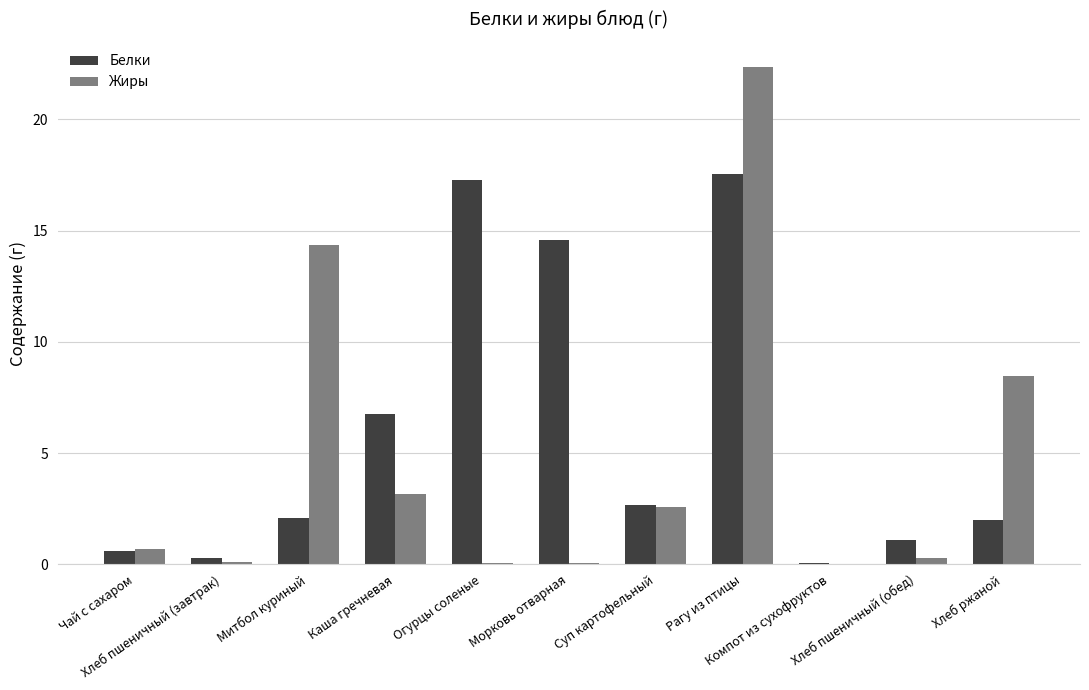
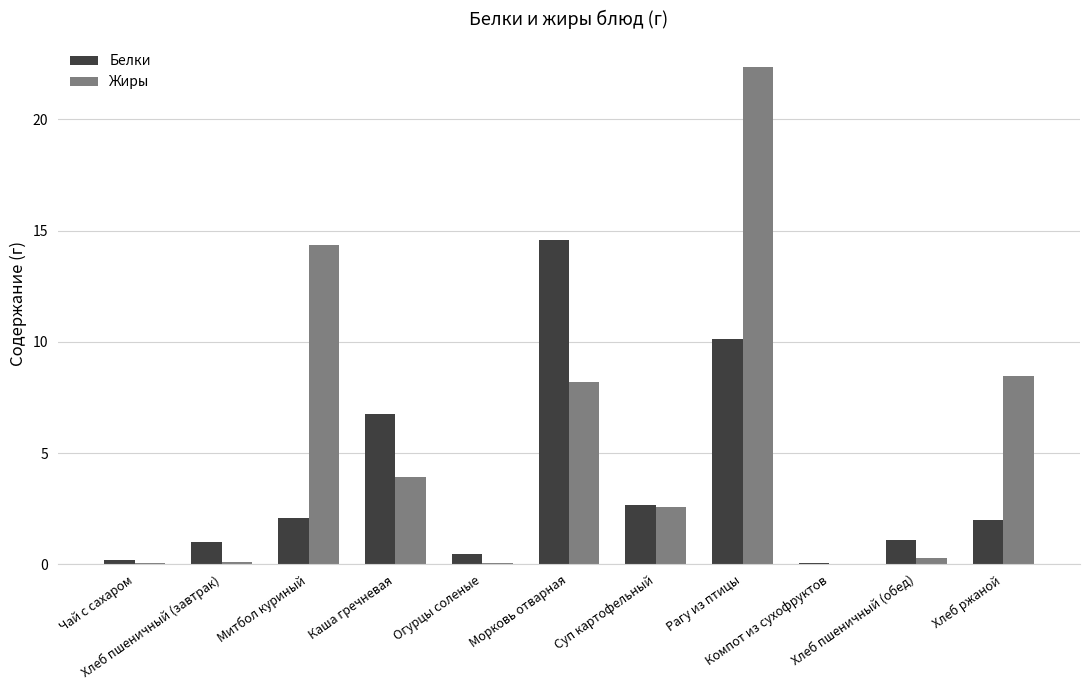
Белки, Чай с сахаром: 0.6 -> 0.2
Жиры, Чай с сахаром: 0.7 -> 0.1
Белки, Хлеб пшеничный (завтрак): 0.3 -> 1.0
Жиры, Каша гречневая: 3.2 -> 3.9
Белки, Огурцы соленые: 17.3 -> 0.5
Жиры, Морковь отварная: 0.1 -> 8.2
Белки, Рагу из птицы: 17.6 -> 10.1
